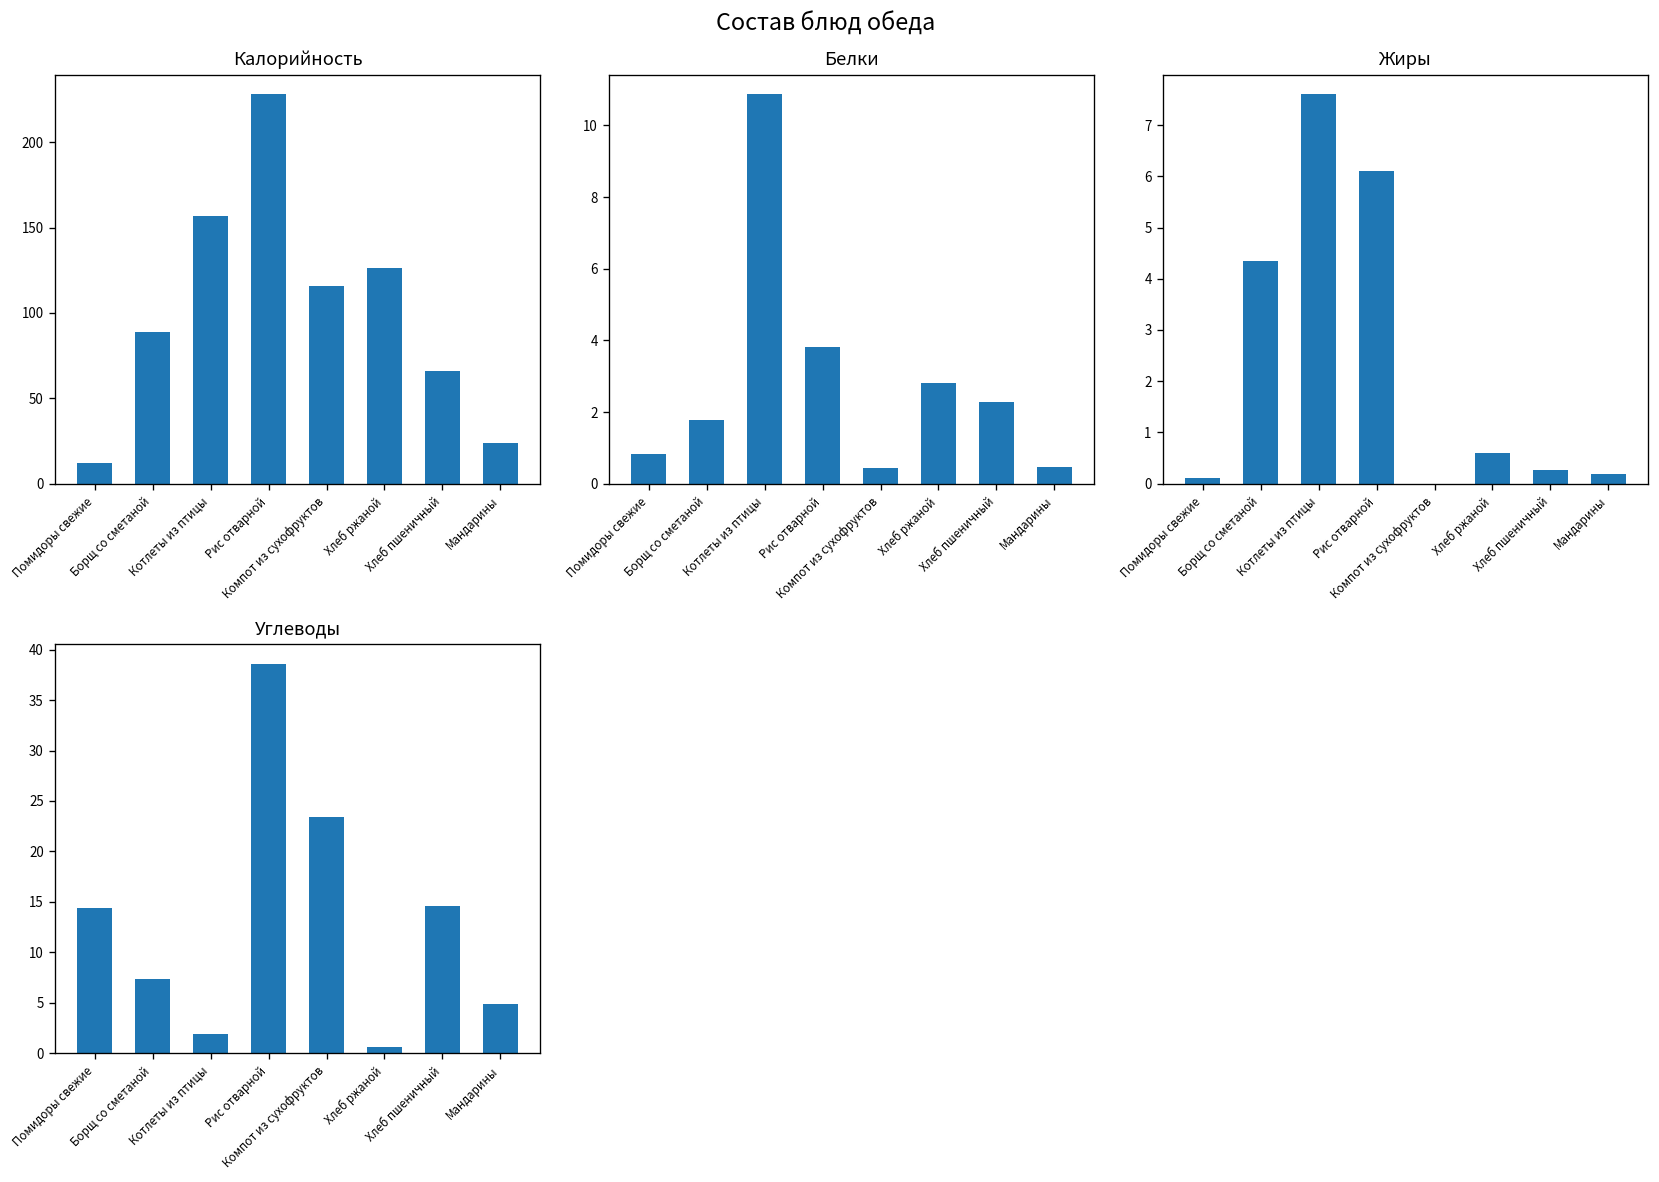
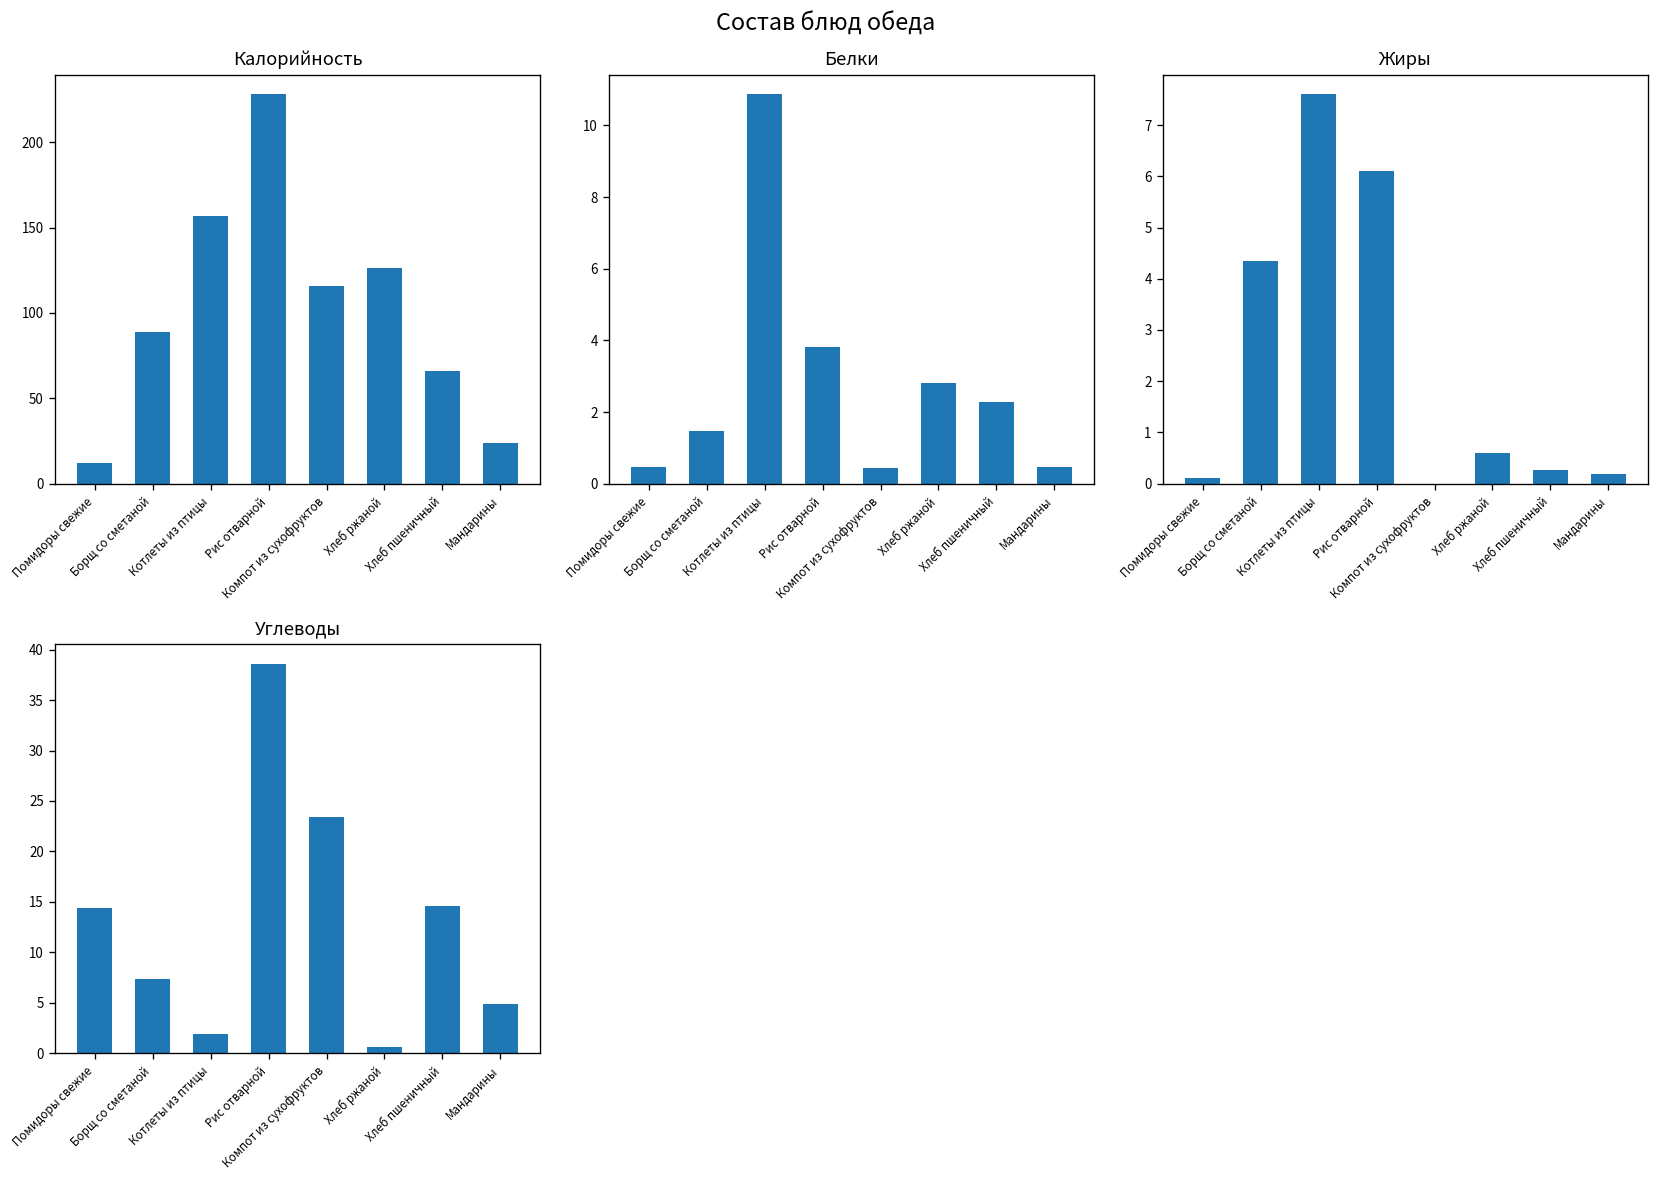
Белки, Помидоры свежие: 0.8 -> 0.5
Белки, Борщ со сметаной: 1.8 -> 1.5
